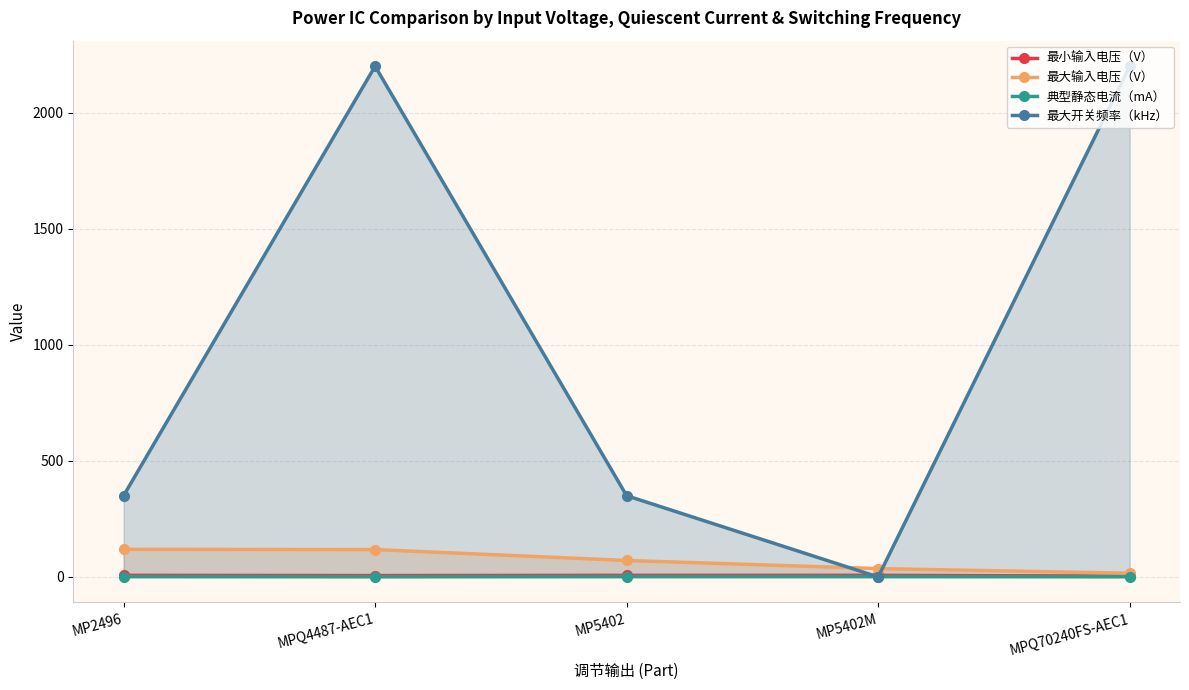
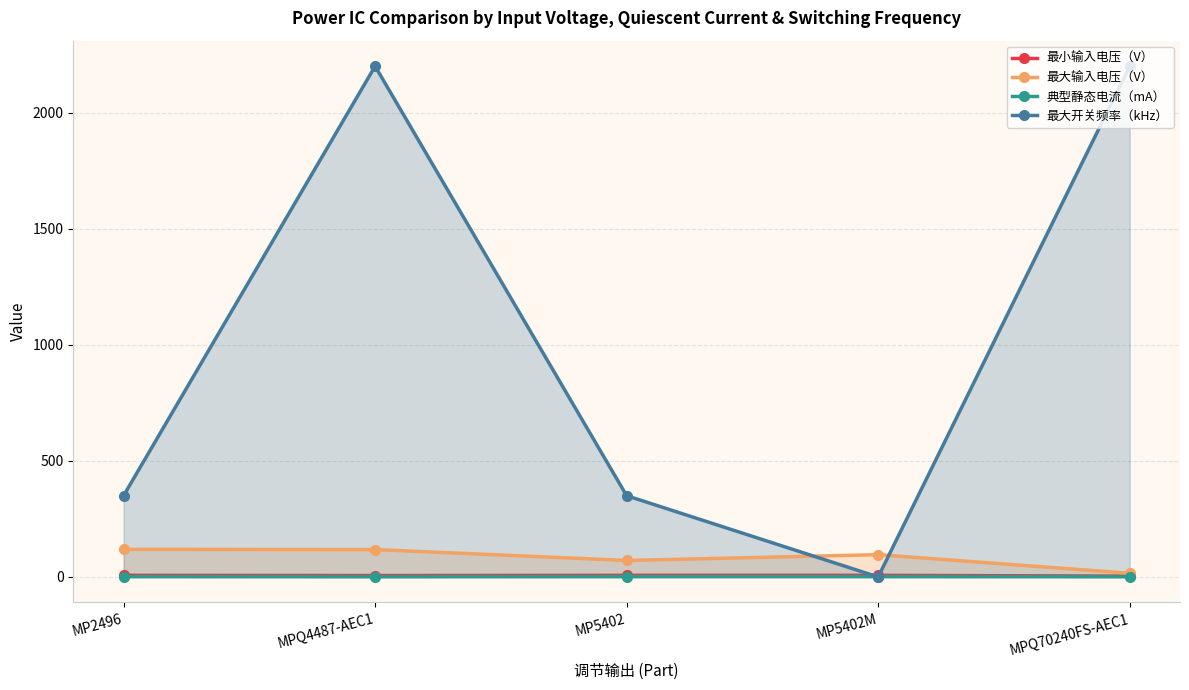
最大输入电压（V）, MP5402M: 40 -> 100
